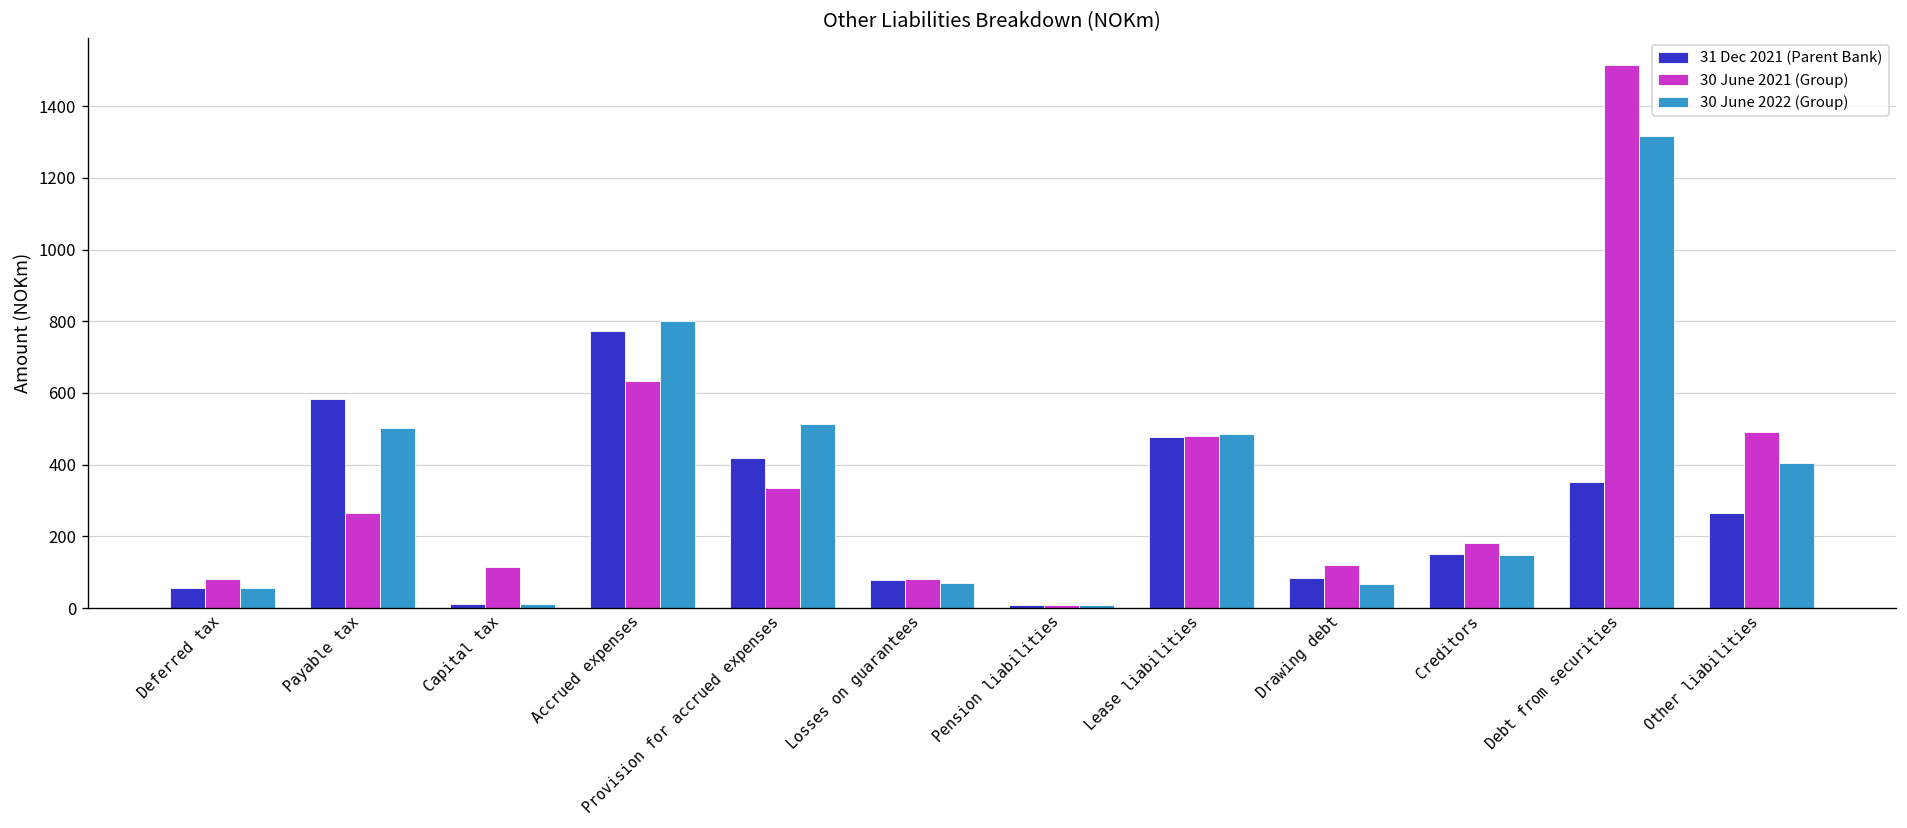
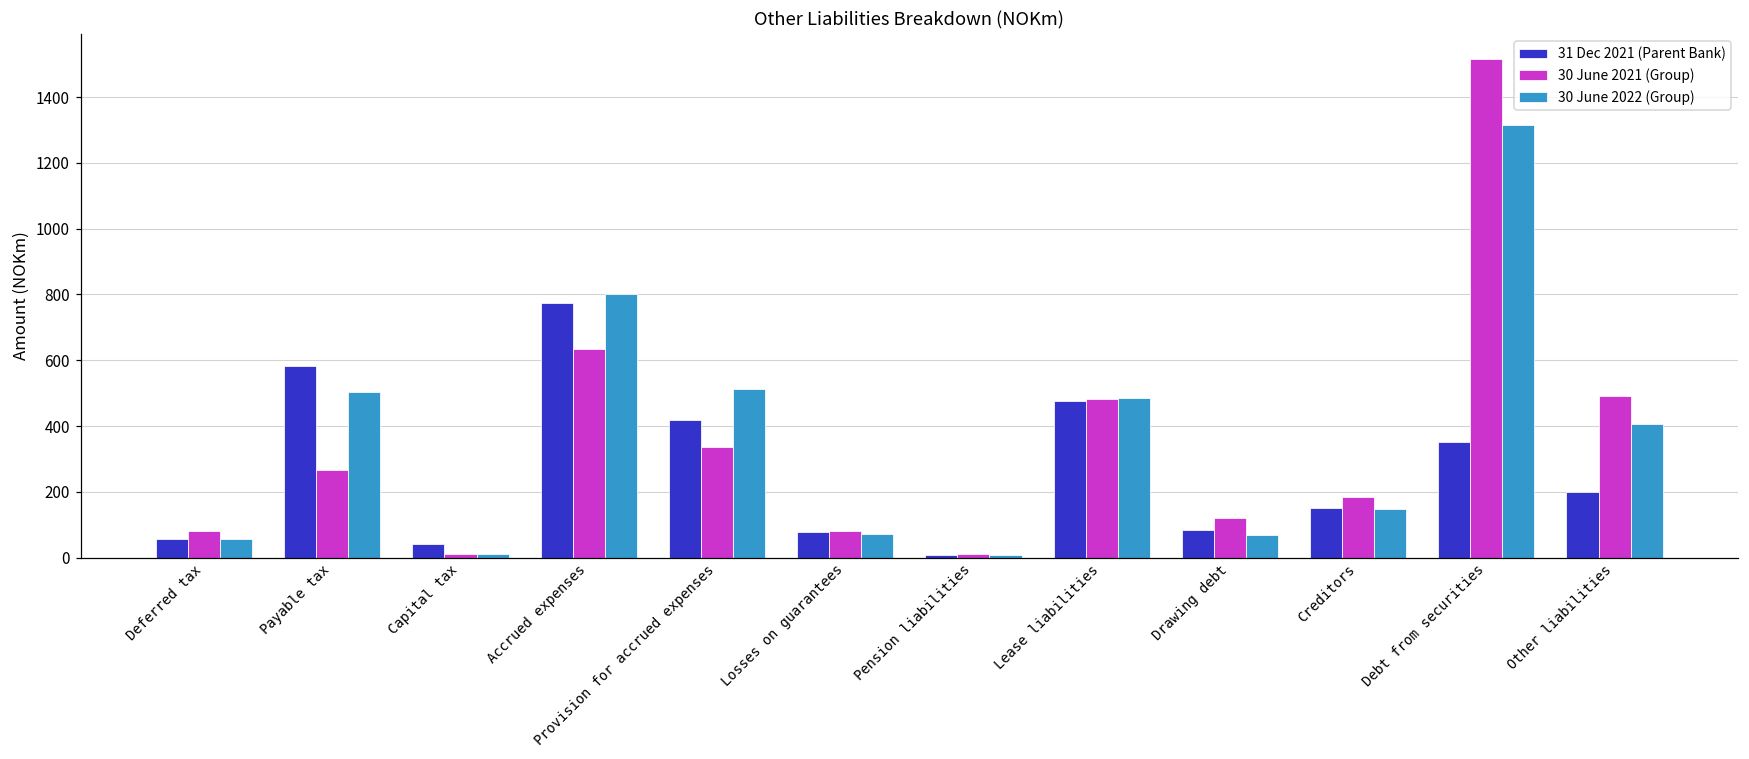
31 Dec 2021 (Parent Bank), Capital tax: 10 -> 40
30 June 2021 (Group), Capital tax: 110 -> 10
31 Dec 2021 (Parent Bank), Other liabilities: 270 -> 200
